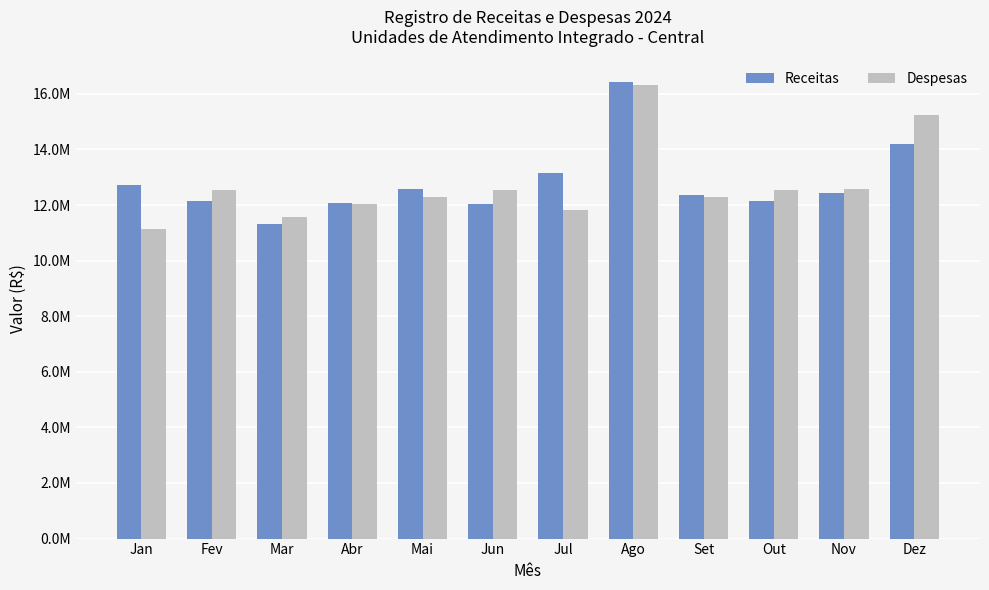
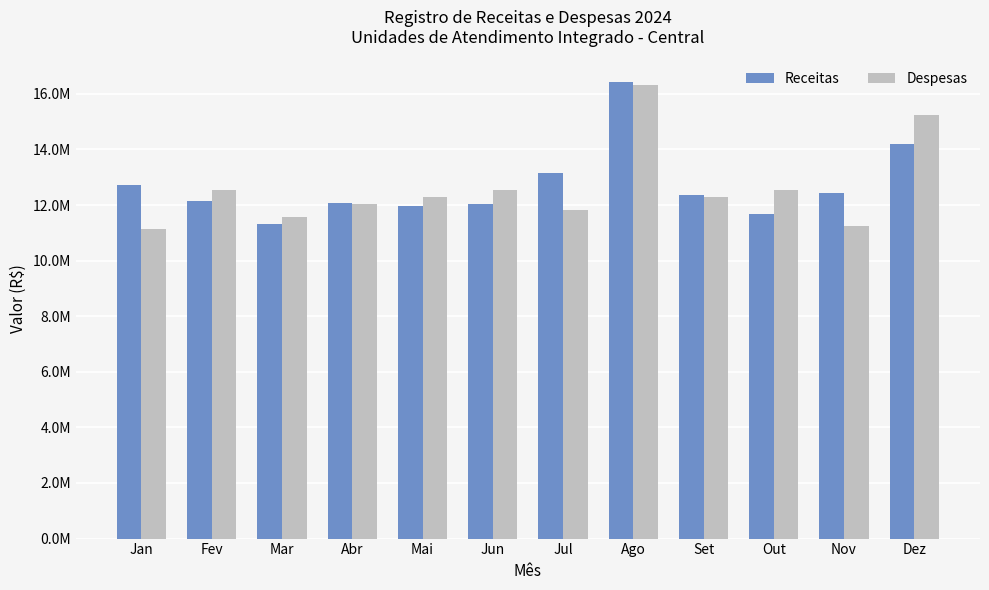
Receitas, Mai: 12600000 -> 12000000
Receitas, Out: 12100000 -> 11700000
Despesas, Nov: 12600000 -> 11200000
